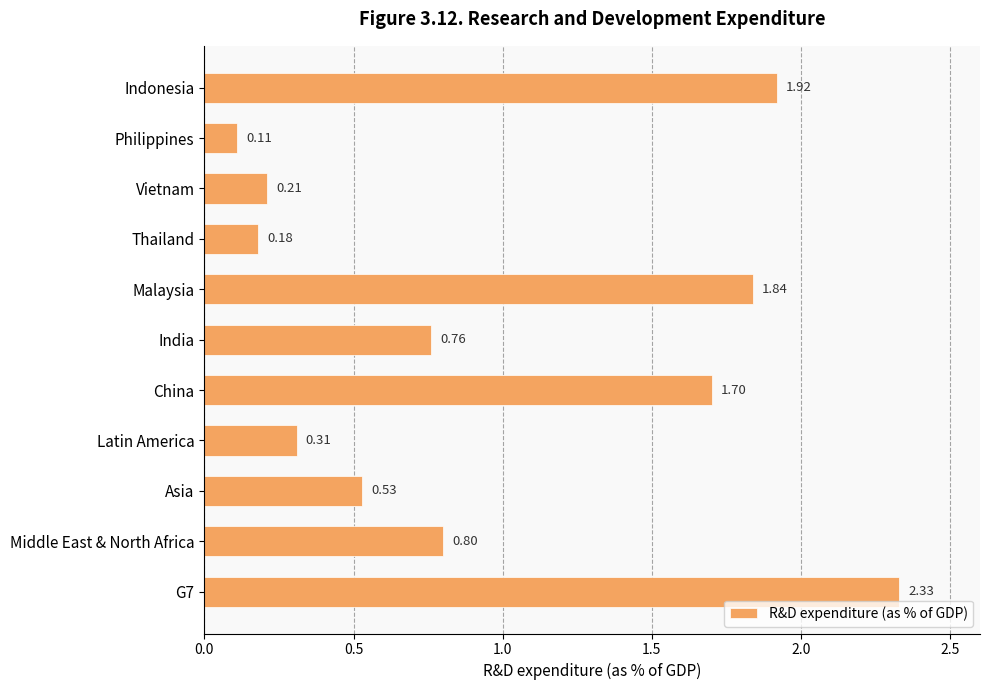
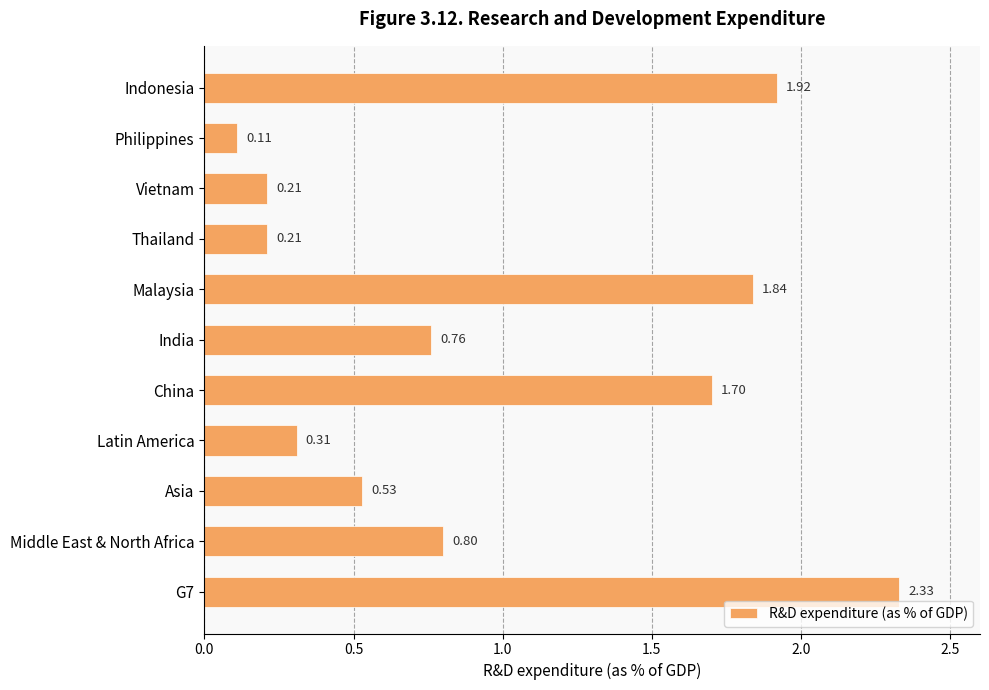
Thailand: 0.18 -> 0.21
